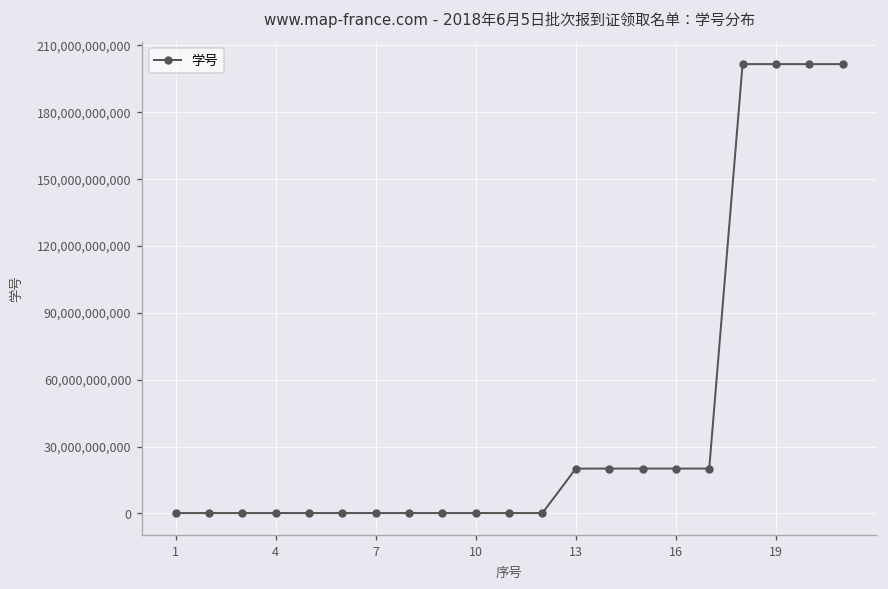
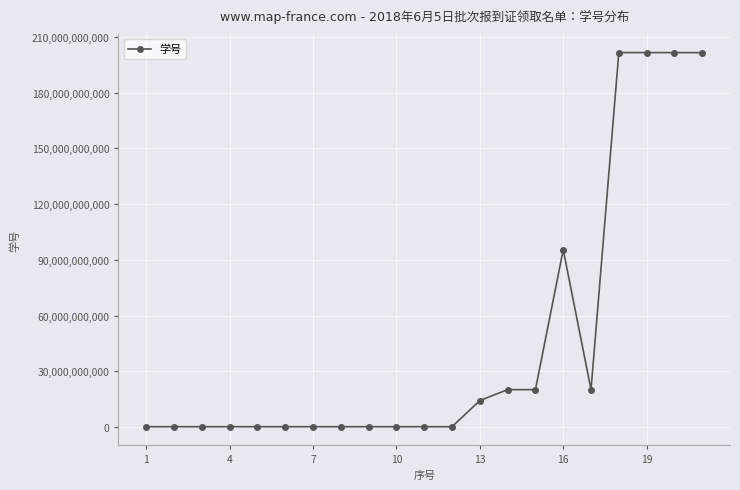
13: 20,000,000,000 -> 14,000,000,000
16: 20,000,000,000 -> 95,000,000,000
